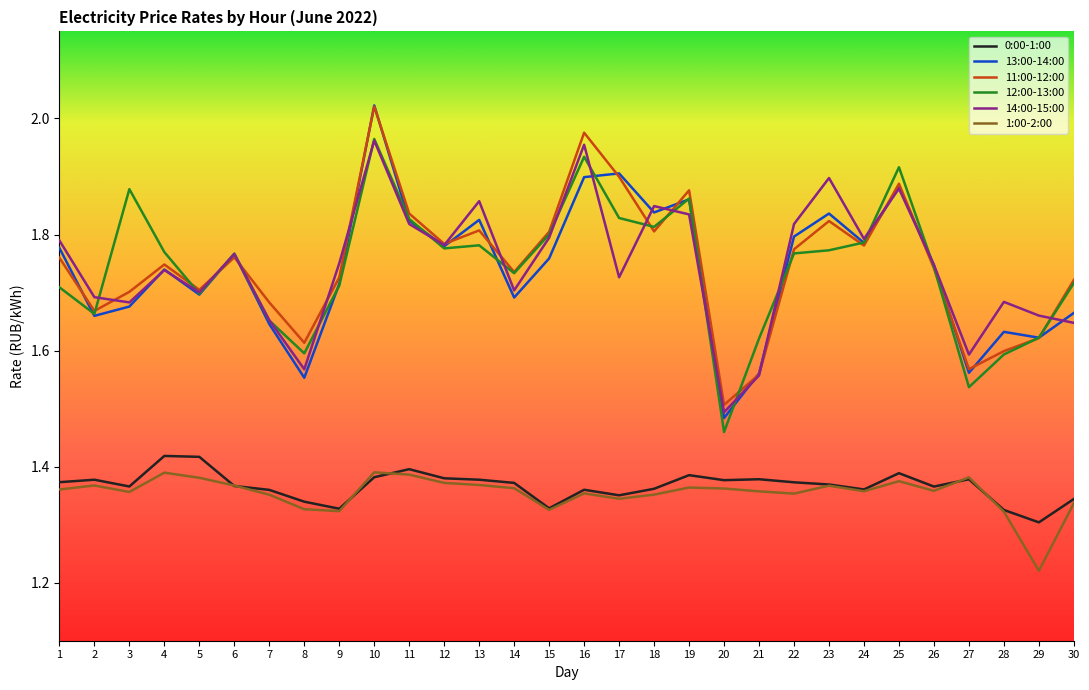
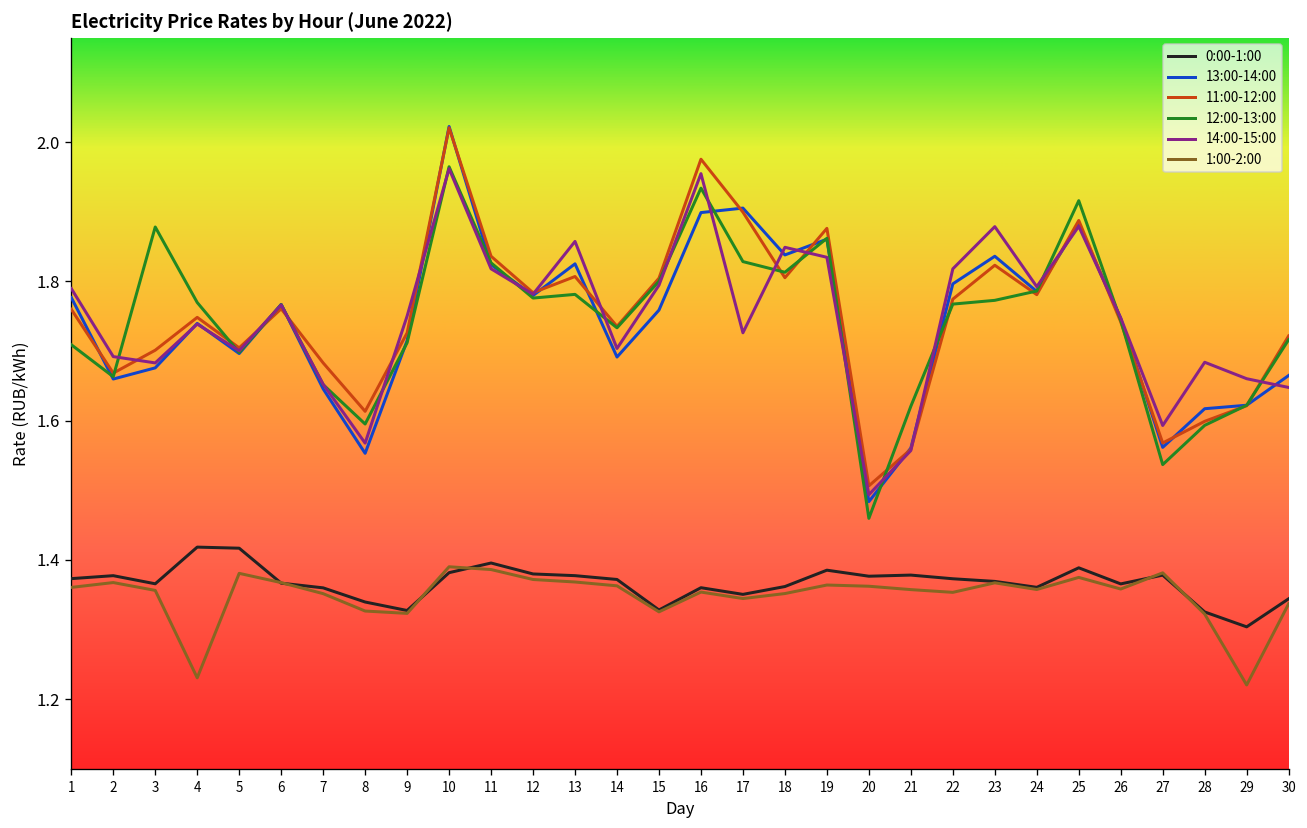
1:00-2:00, 4: 1.39 -> 1.23
14:00-15:00, 23: 1.90 -> 1.88
13:00-14:00, 28: 1.63 -> 1.62
